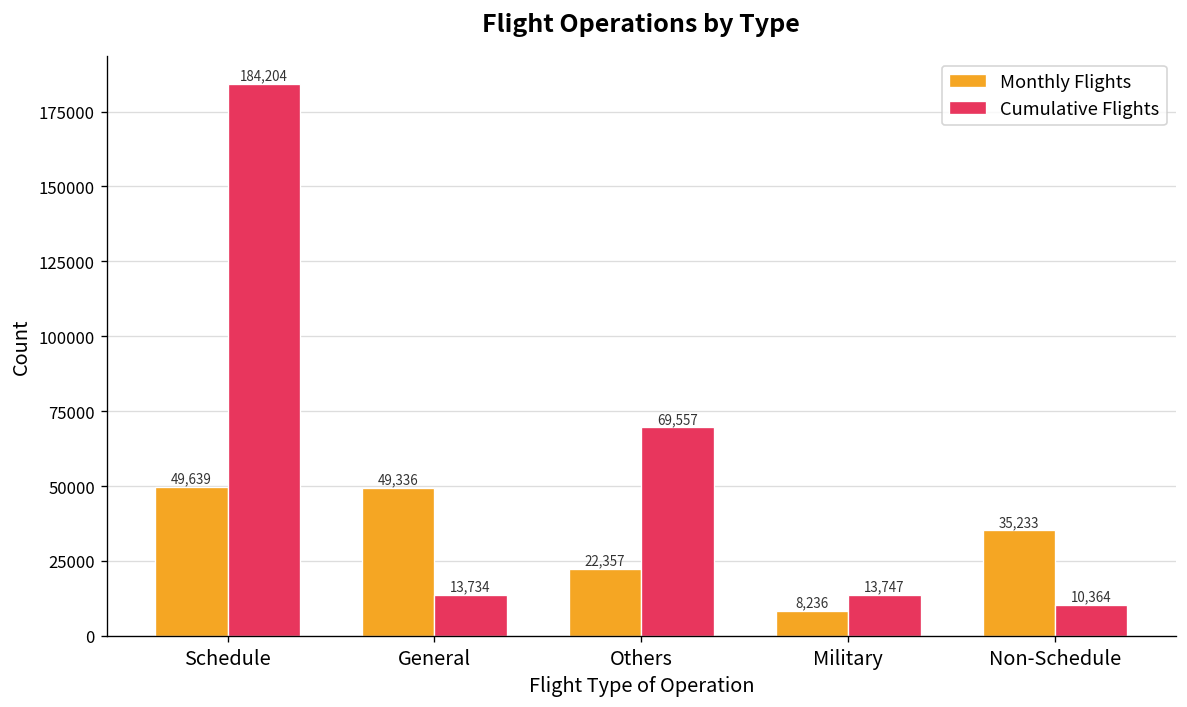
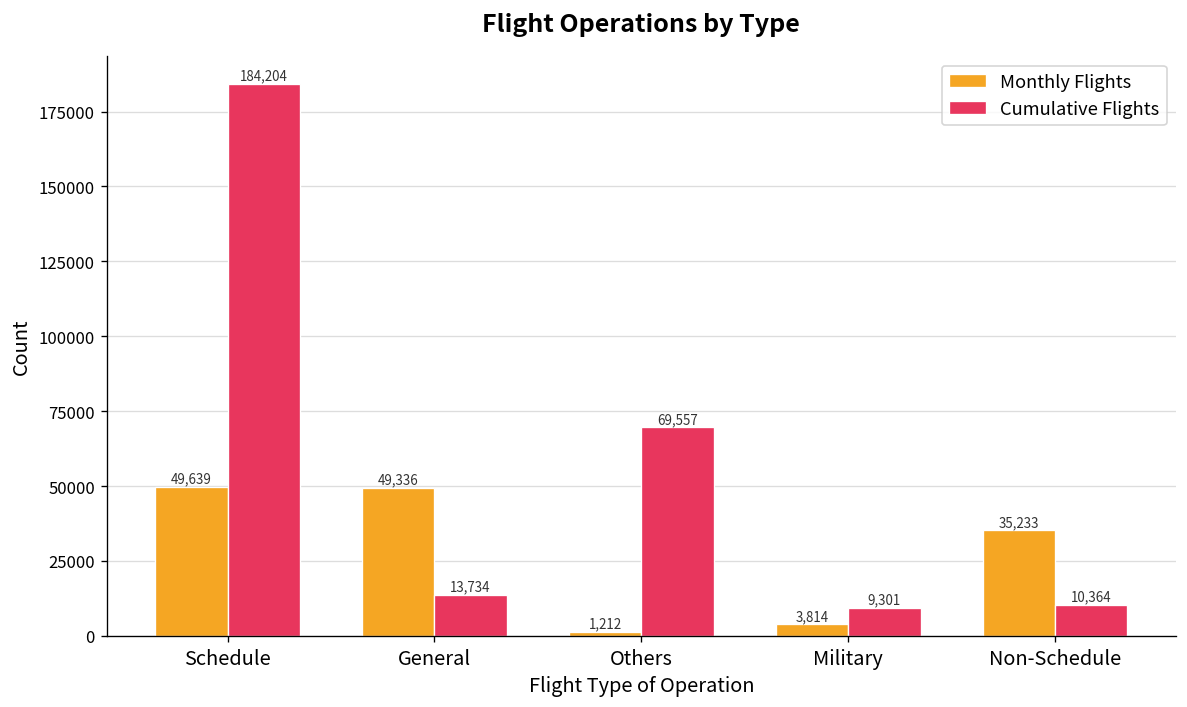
Monthly Flights, Others: 22,357 -> 1,212
Monthly Flights, Military: 8,236 -> 3,814
Cumulative Flights, Military: 13,747 -> 9,301
